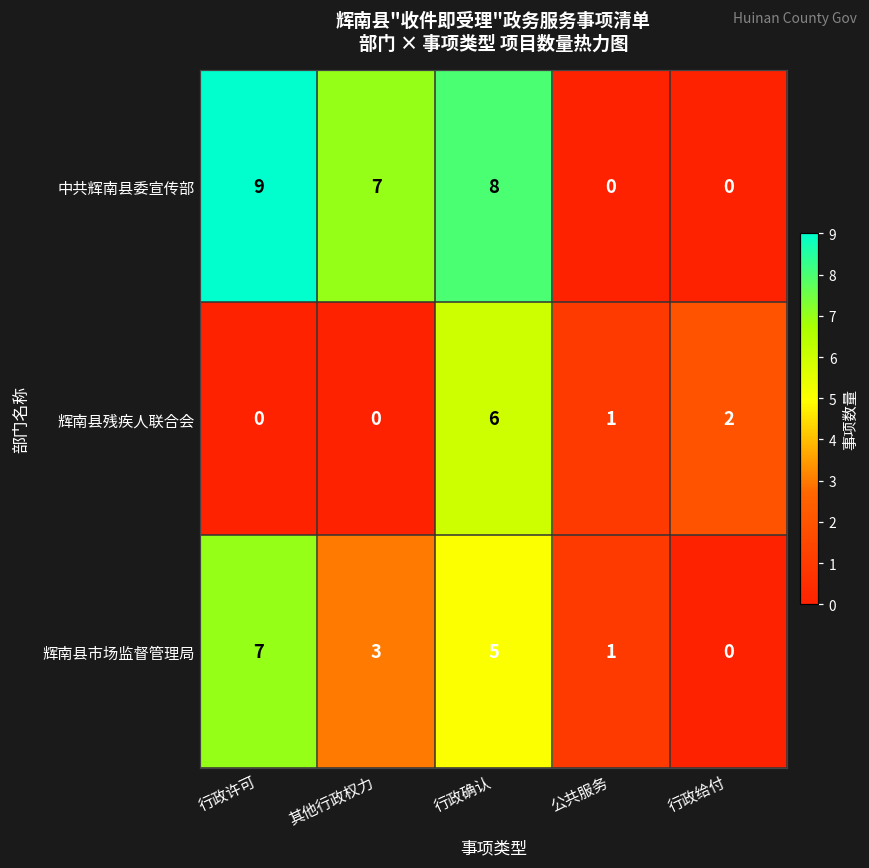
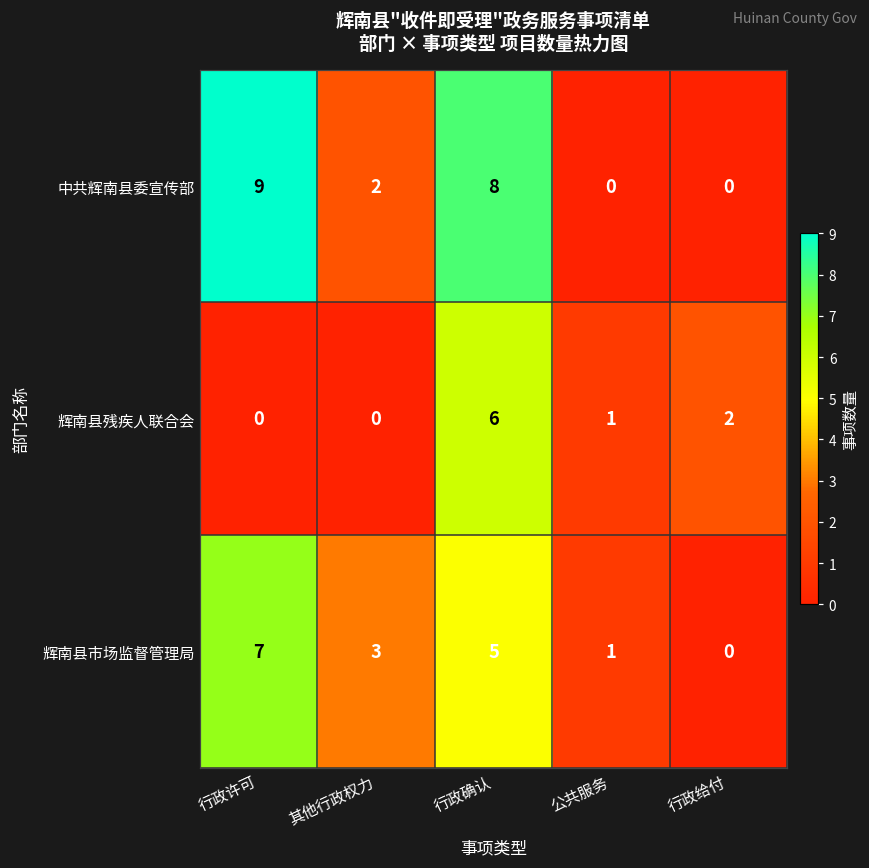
中共辉南县委宣传部, 其他行政权力: 7 -> 2
